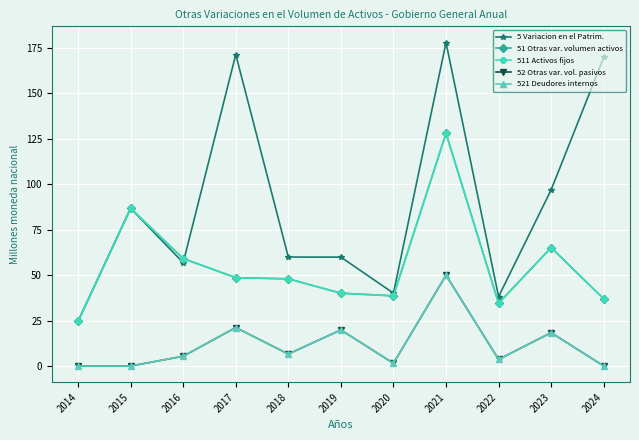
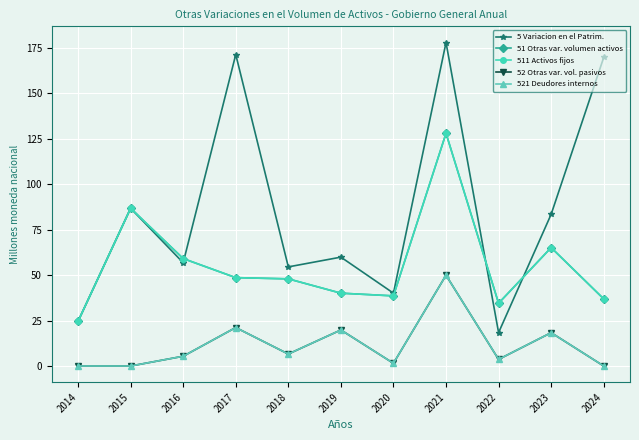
5 Variacion en el Patrim., 2018: 60 -> 54
5 Variacion en el Patrim., 2022: 38 -> 18
5 Variacion en el Patrim., 2023: 97 -> 83
